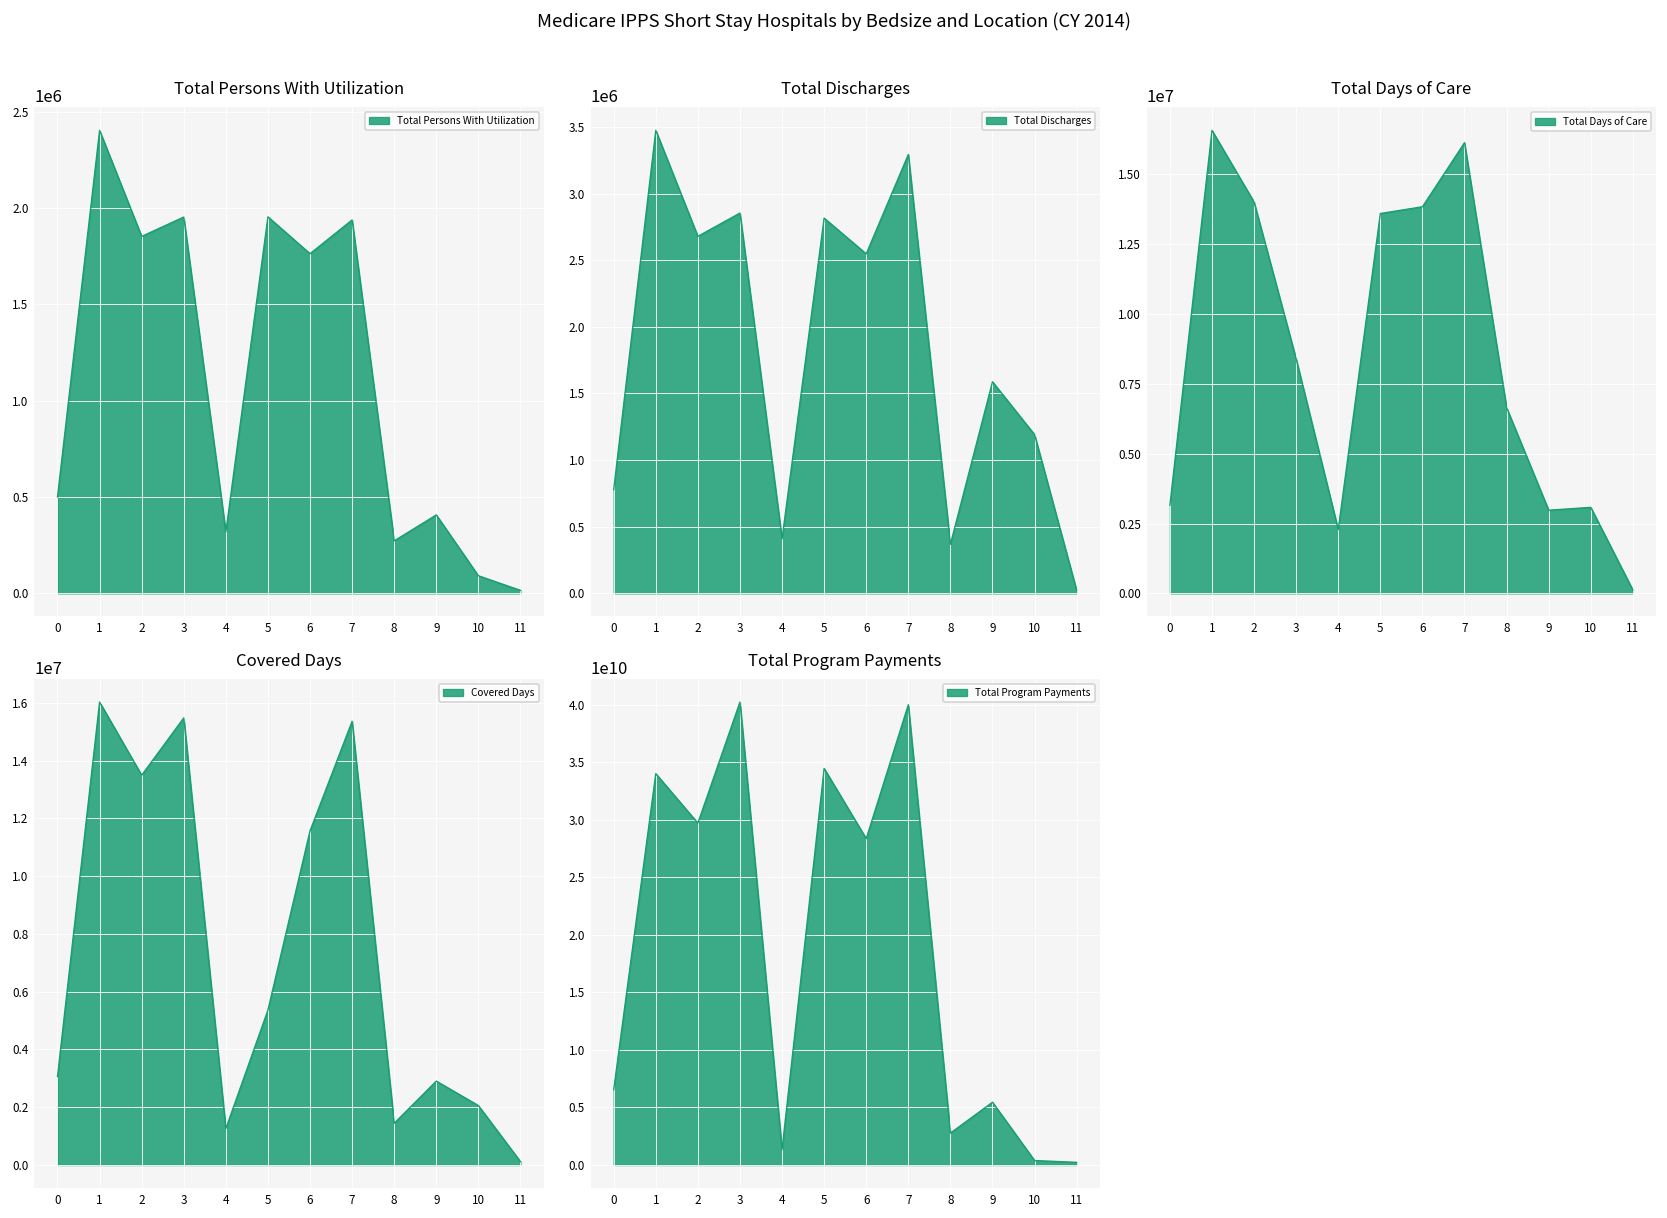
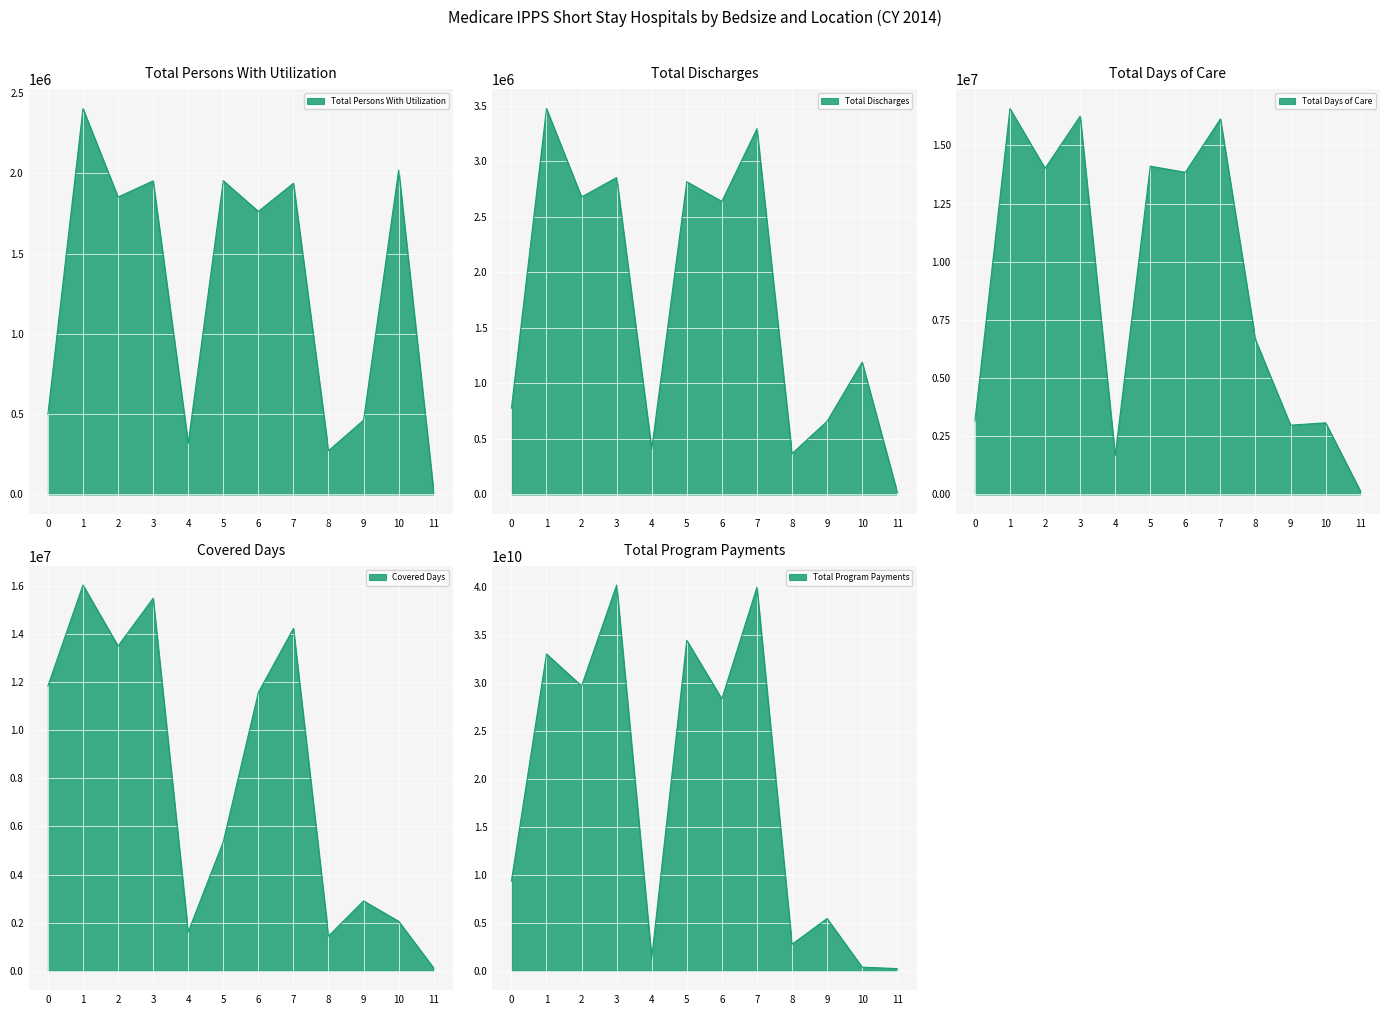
Total Persons With Utilization, 9: 410000 -> 460000
Total Persons With Utilization, 10: 90000 -> 2020000
Total Discharges, 6: 2550000 -> 2640000
Total Discharges, 9: 1590000 -> 660000
Total Days of Care, 3: 8400000 -> 16300000
Total Days of Care, 4: 2300000 -> 1700000
Total Days of Care, 5: 13600000 -> 14100000
Covered Days, 0: 3100000 -> 11800000
Covered Days, 4: 1300000 -> 1600000
Covered Days, 7: 15400000 -> 14200000
Total Program Payments, 0: 7000000000 -> 9000000000
Total Program Payments, 1: 34000000000 -> 33000000000
